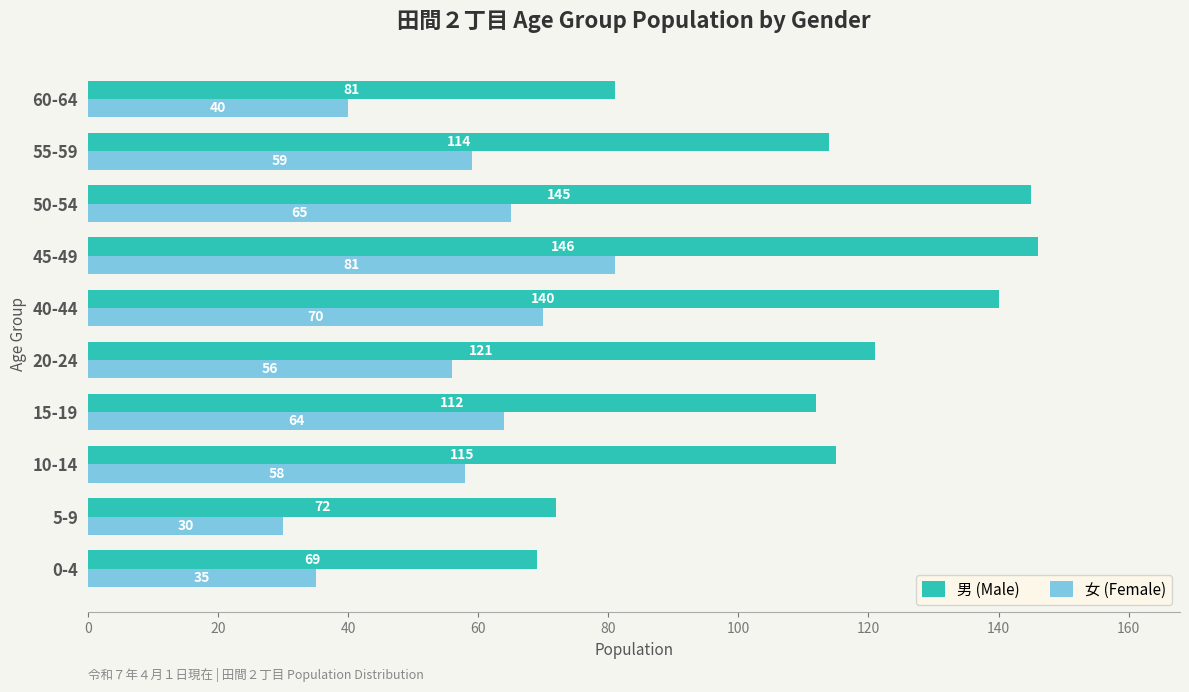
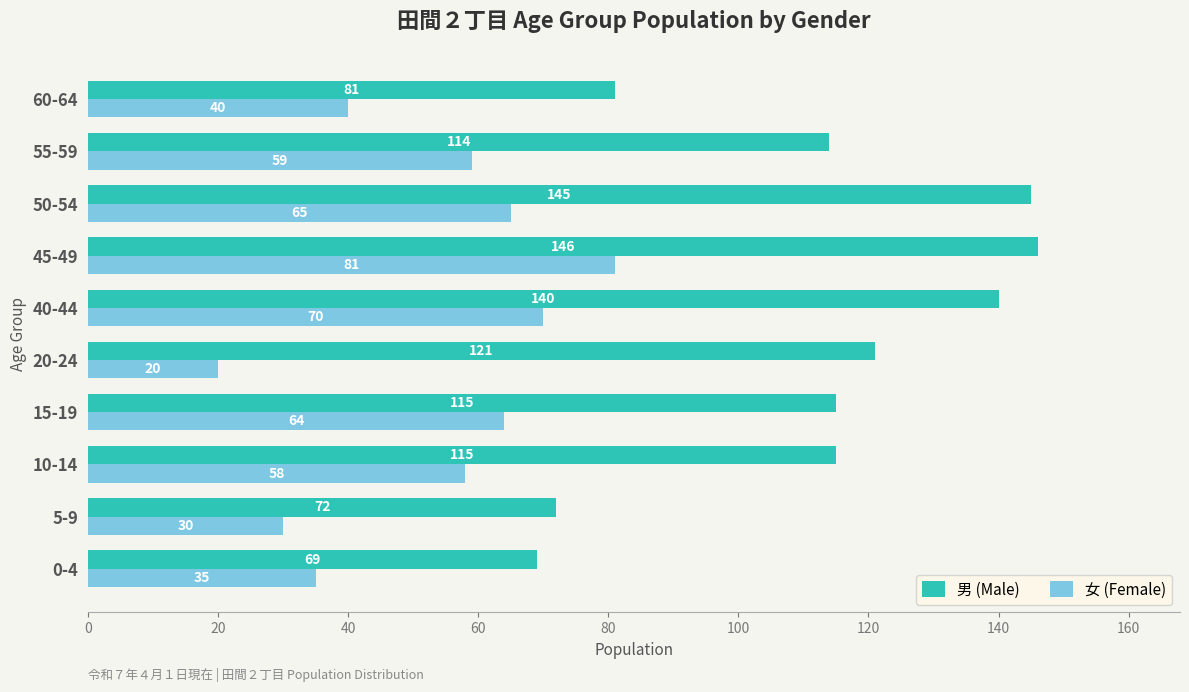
女 (Female), 20-24: 56 -> 20
男 (Male), 15-19: 112 -> 115
